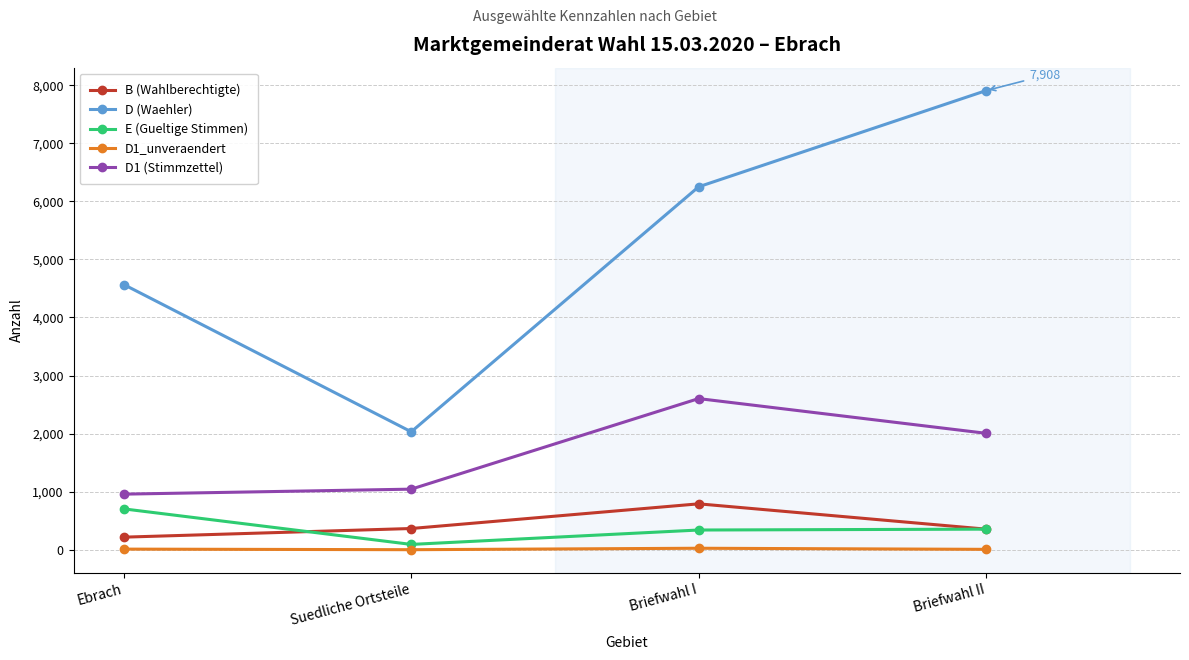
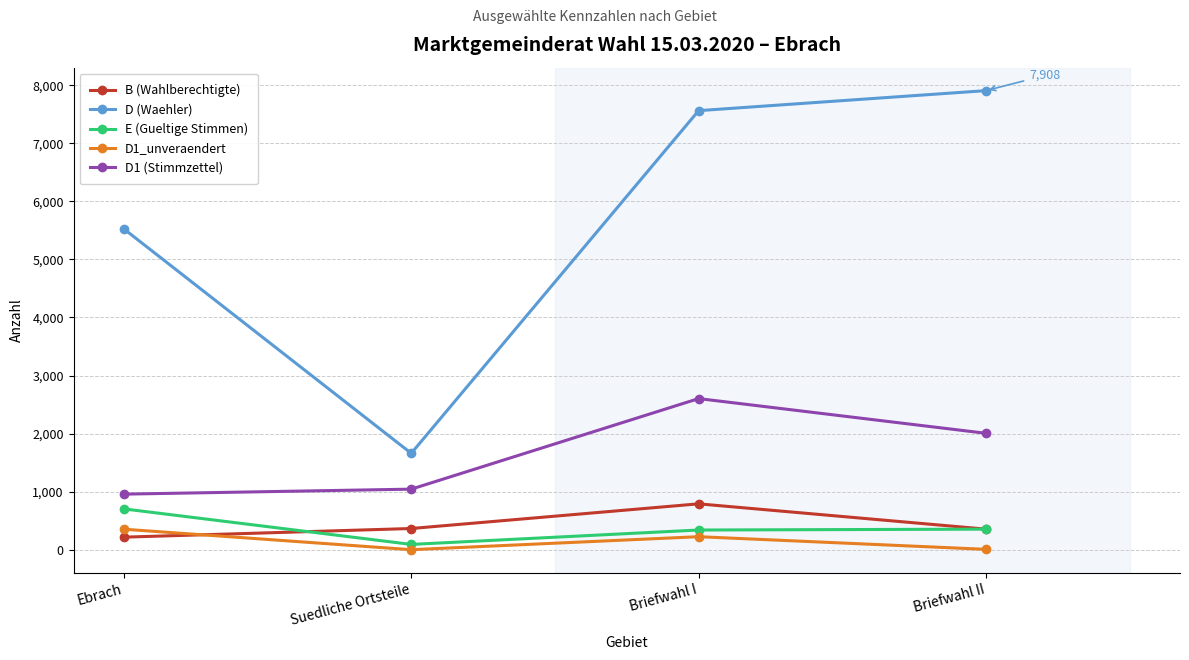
D (Waehler), Ebrach: 4,600 -> 5,500
D1_unveraendert, Ebrach: 0 -> 400
D (Waehler), Suedliche Ortsteile: 2,000 -> 1,700
D (Waehler), Briefwahl I: 6,300 -> 7,600
D1_unveraendert, Briefwahl I: 0 -> 200
